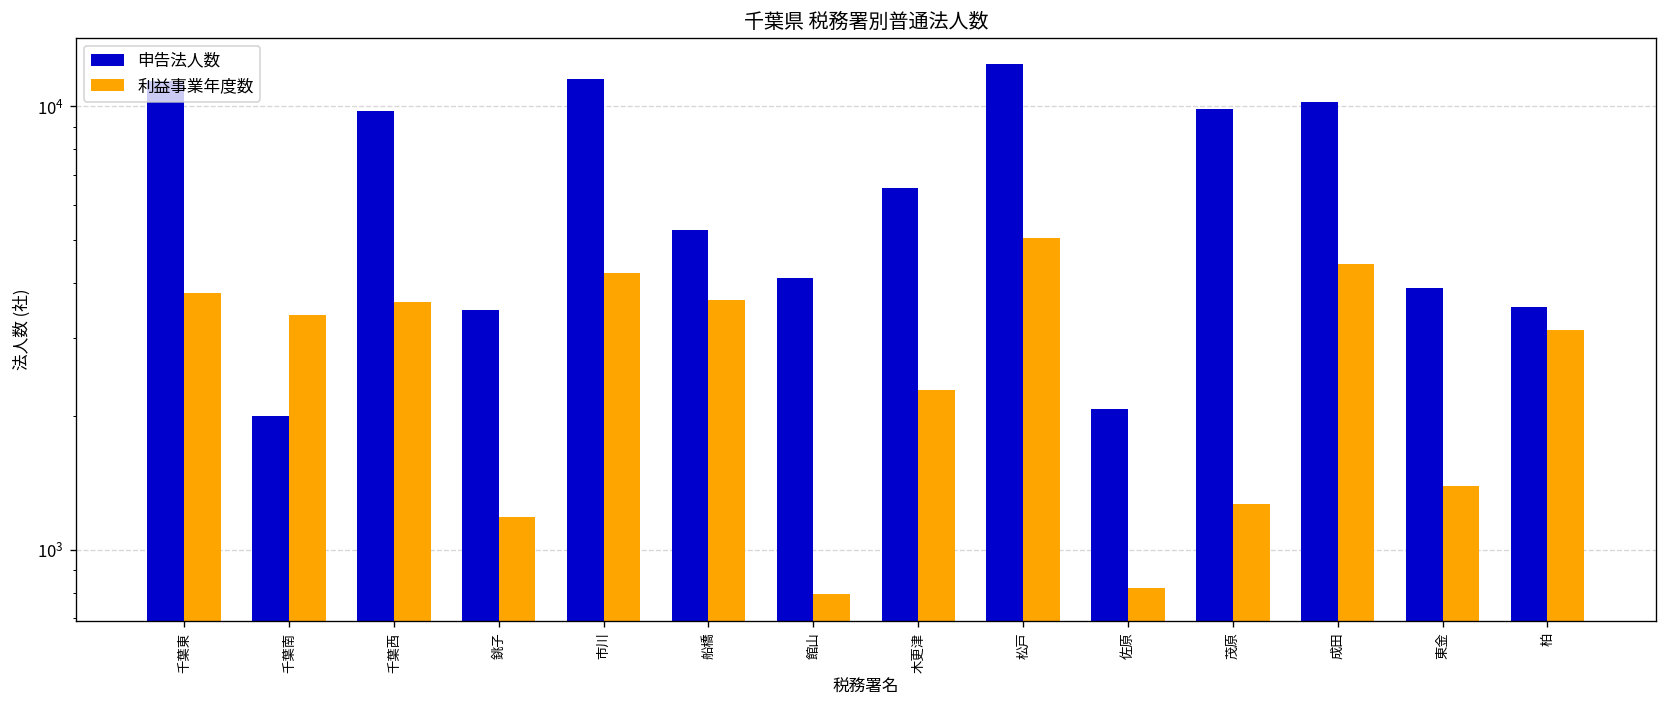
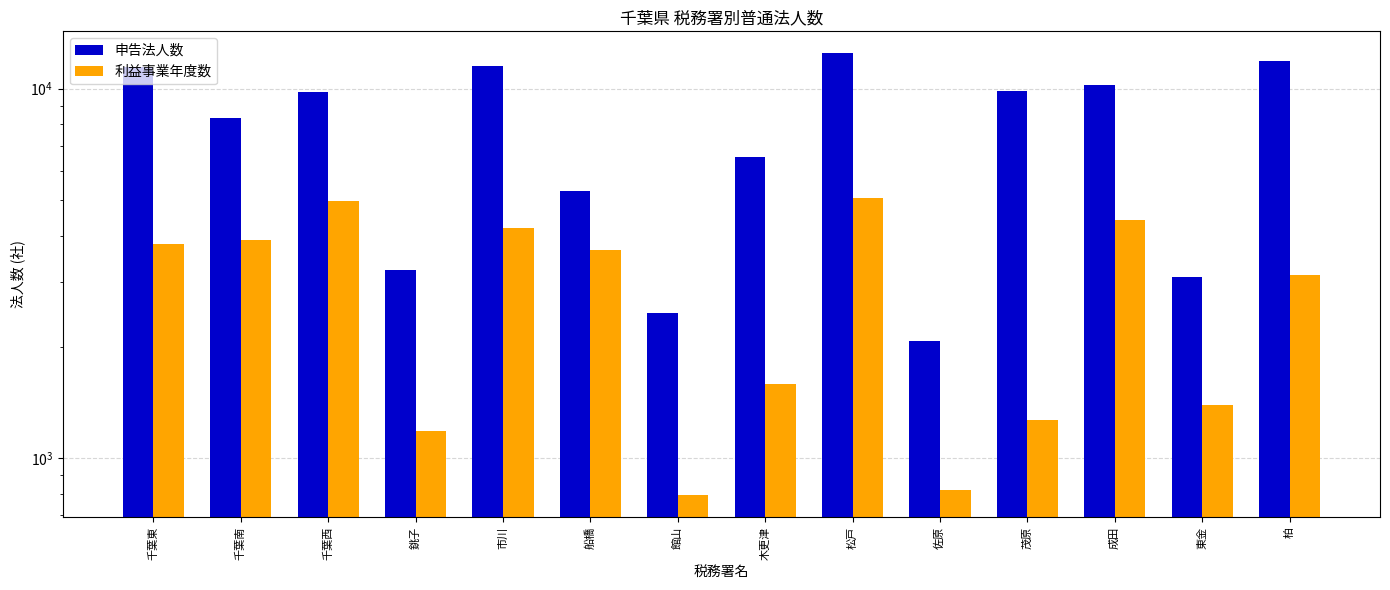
申告法人数, 千葉南: 2000 -> 8300
利益事業年度数, 千葉南: 3400 -> 3900
利益事業年度数, 千葉西: 3600 -> 5000
申告法人数, 銚子: 3500 -> 3200
申告法人数, 館山: 4100 -> 2500
利益事業年度数, 木更津: 2300 -> 1580
申告法人数, 東金: 3900 -> 3100
申告法人数, 柏: 3500 -> 11900
